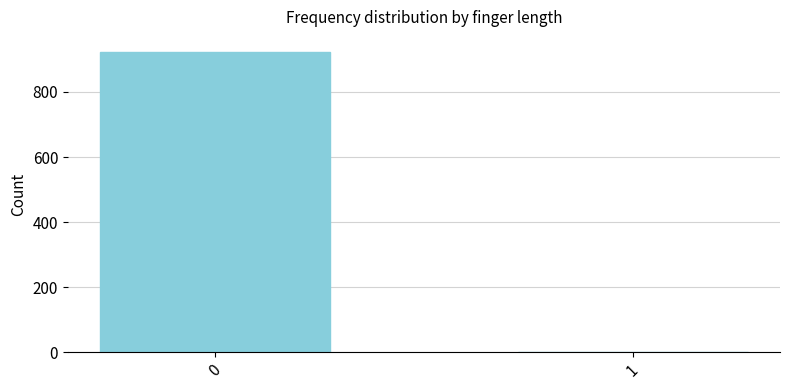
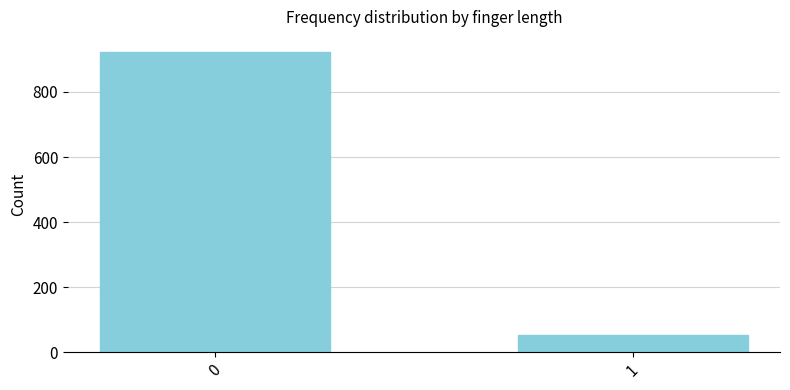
1: 0 -> 50
